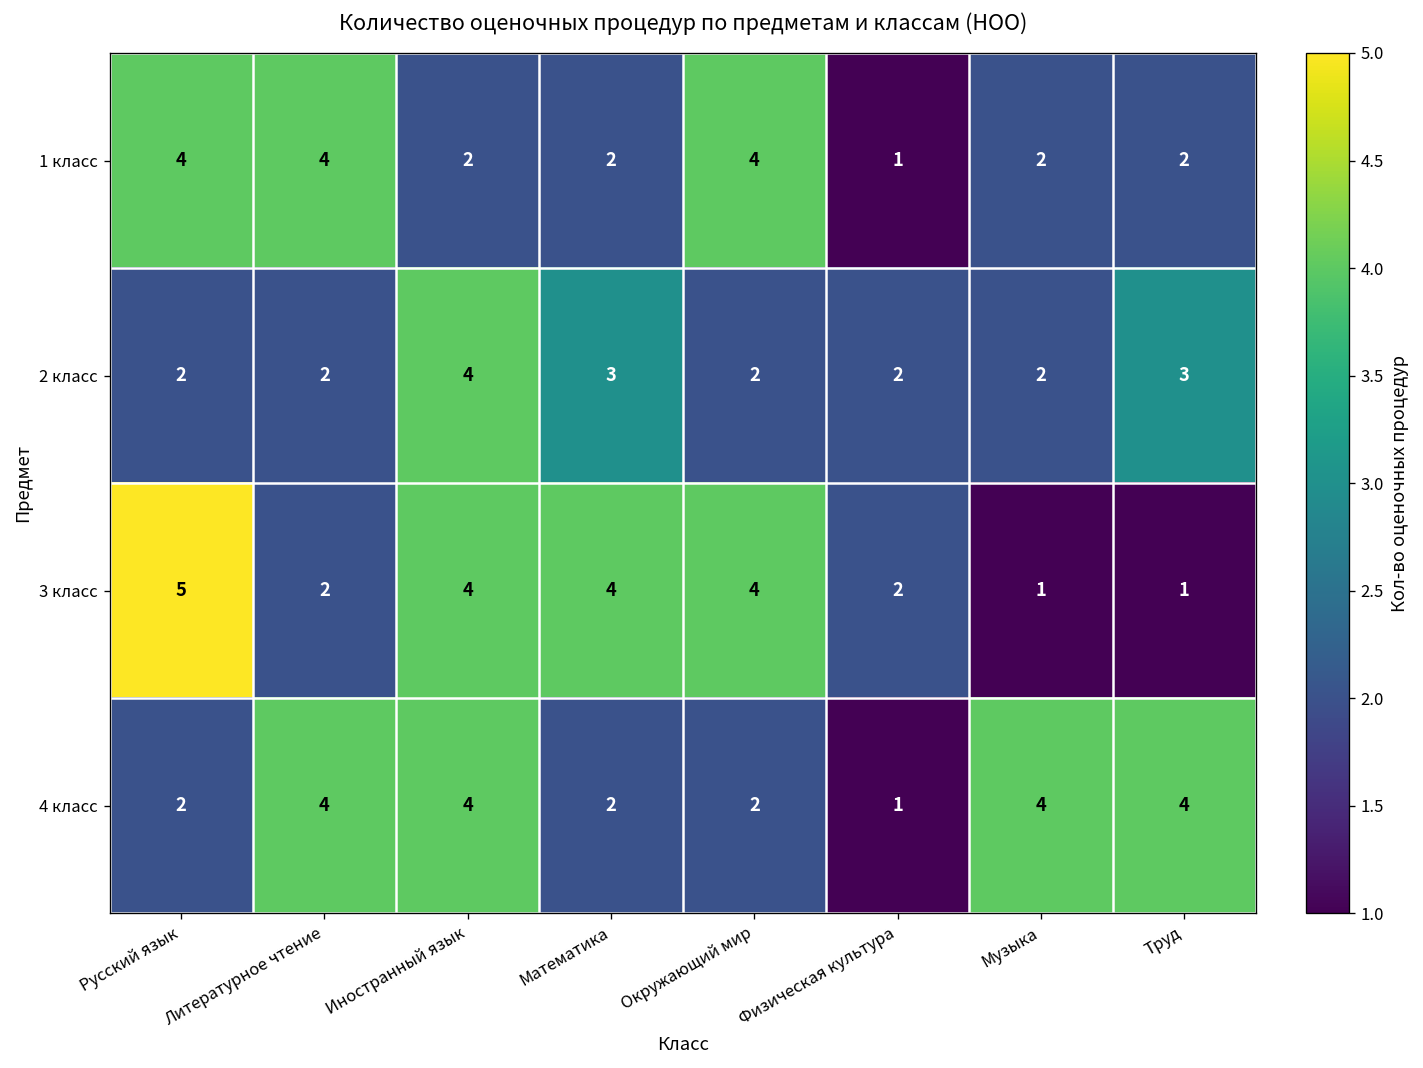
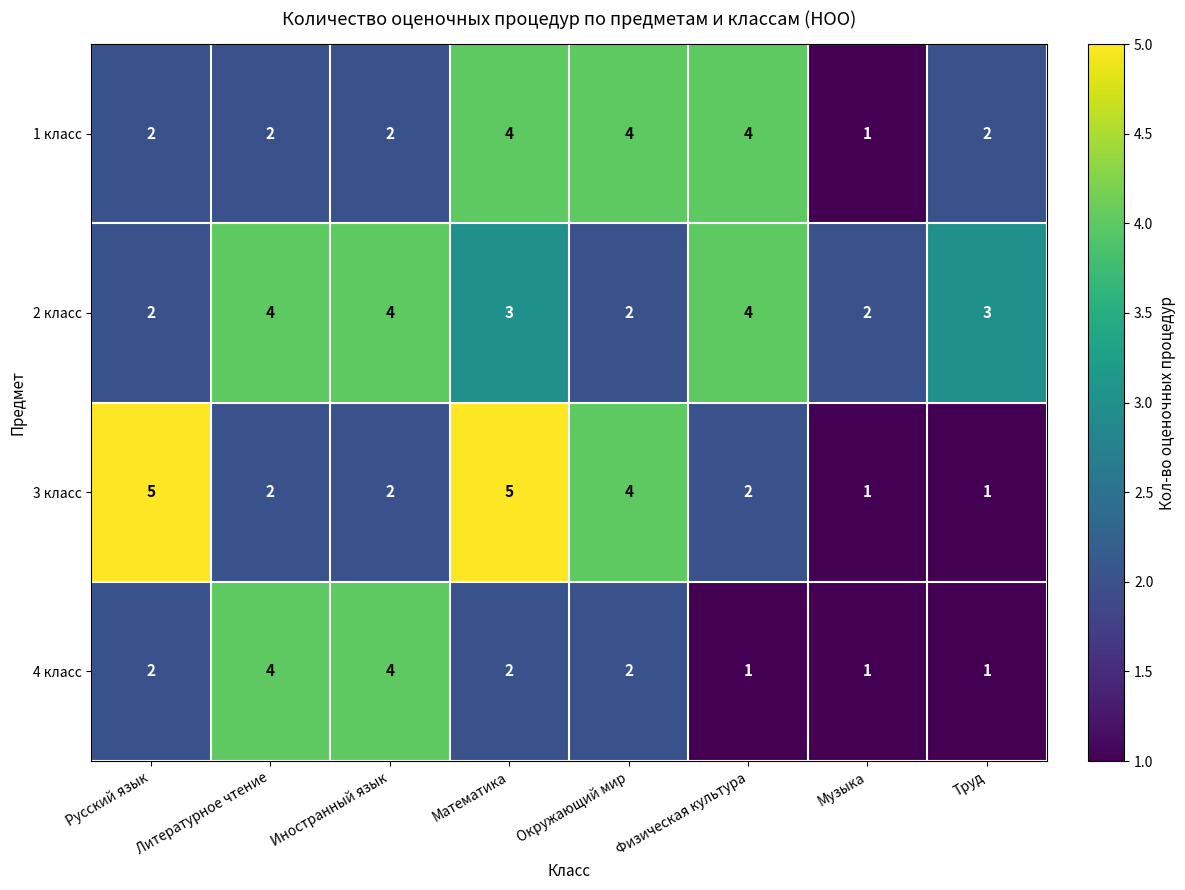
1 класс, Русский язык: 4 -> 2
1 класс, Литературное чтение: 4 -> 2
1 класс, Математика: 2 -> 4
1 класс, Физическая культура: 1 -> 4
1 класс, Музыка: 2 -> 1
2 класс, Литературное чтение: 2 -> 4
2 класс, Физическая культура: 2 -> 4
3 класс, Иностранный язык: 4 -> 2
3 класс, Математика: 4 -> 5
4 класс, Музыка: 4 -> 1
4 класс, Труд: 4 -> 1
